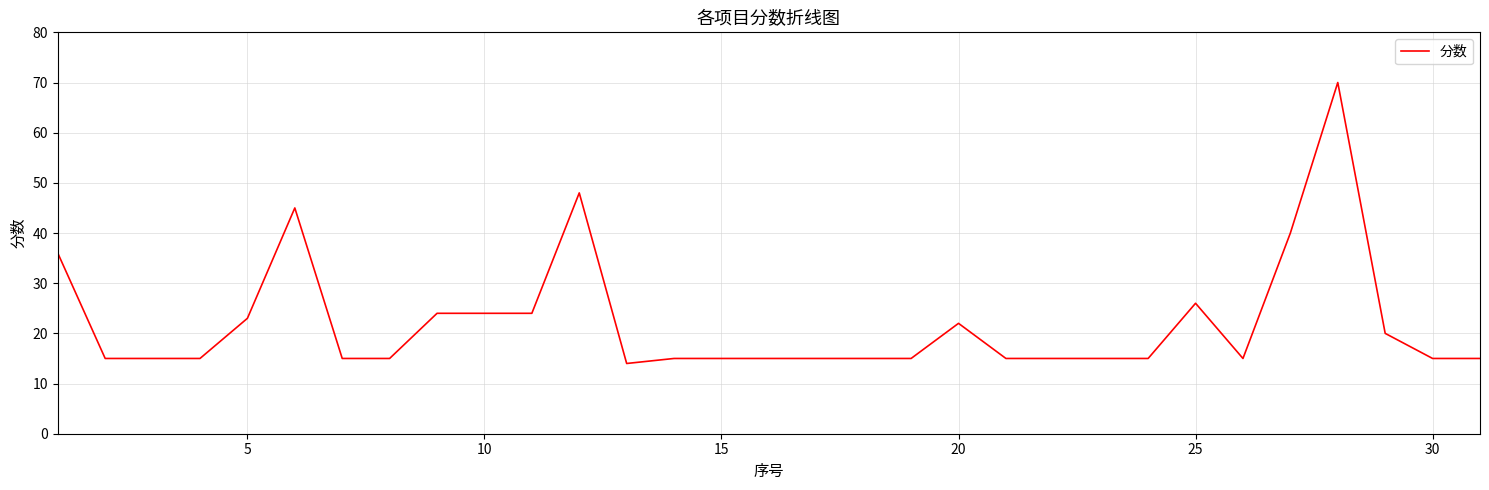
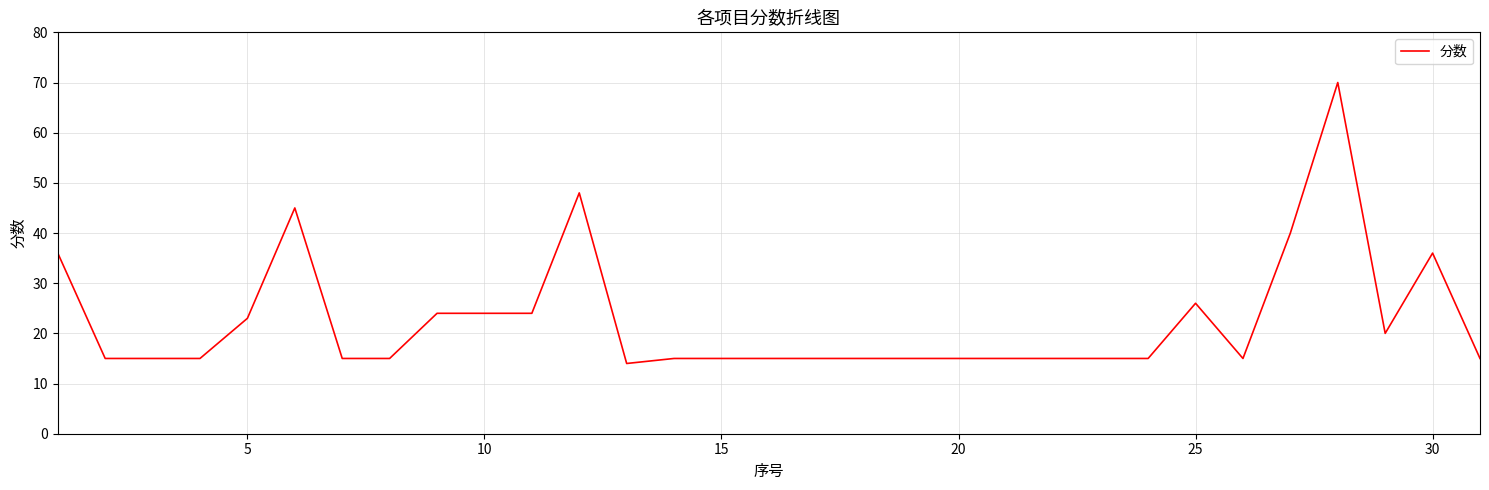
20: 22 -> 15
30: 15 -> 36
